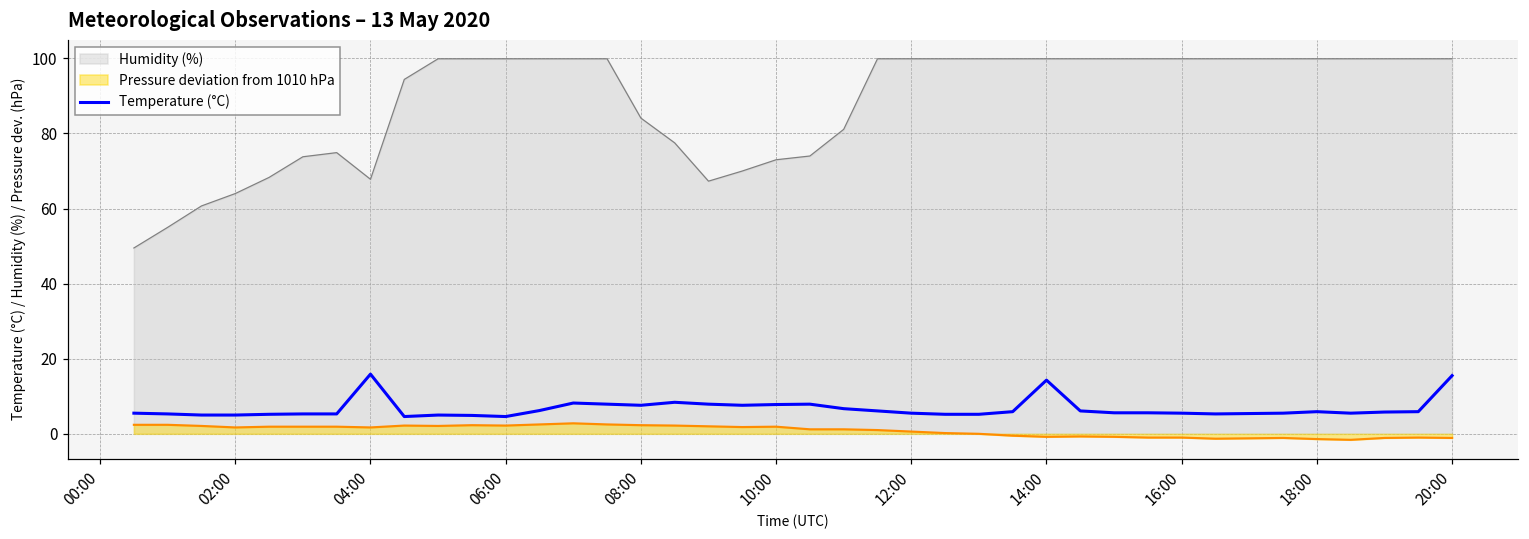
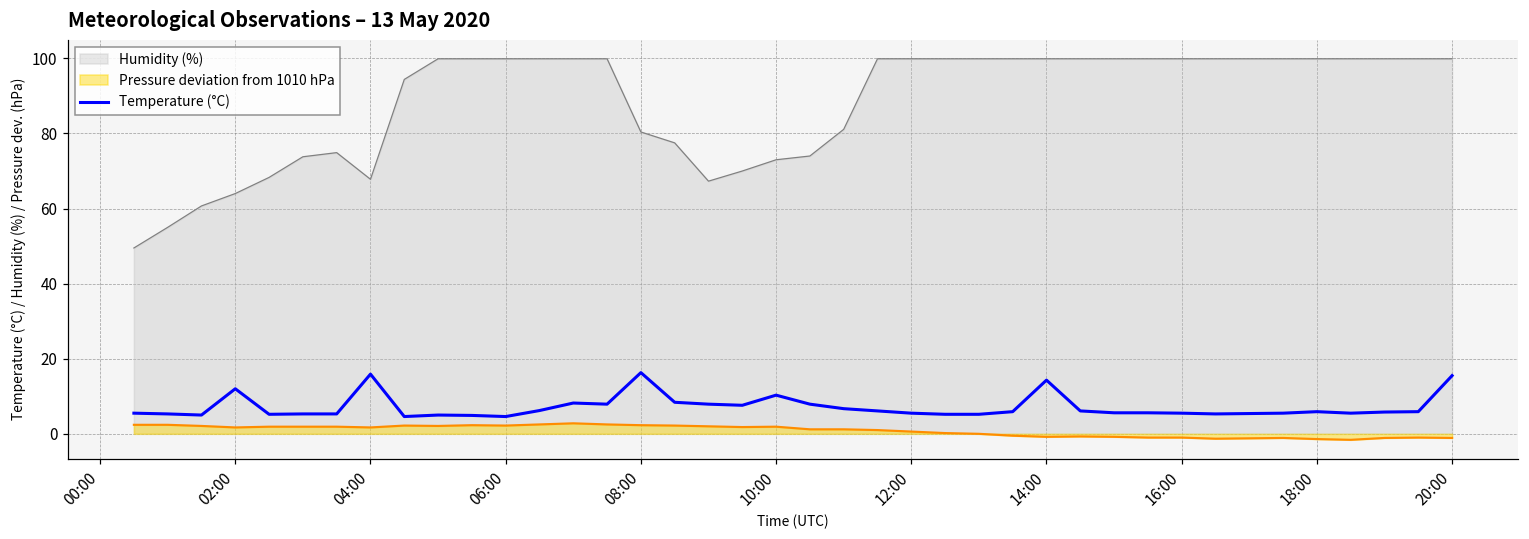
Temperature (°C), 02:00: 5 -> 12
Humidity (%), 08:00: 84 -> 80
Temperature (°C), 08:00: 8 -> 16
Temperature (°C), 10:00: 8 -> 10
